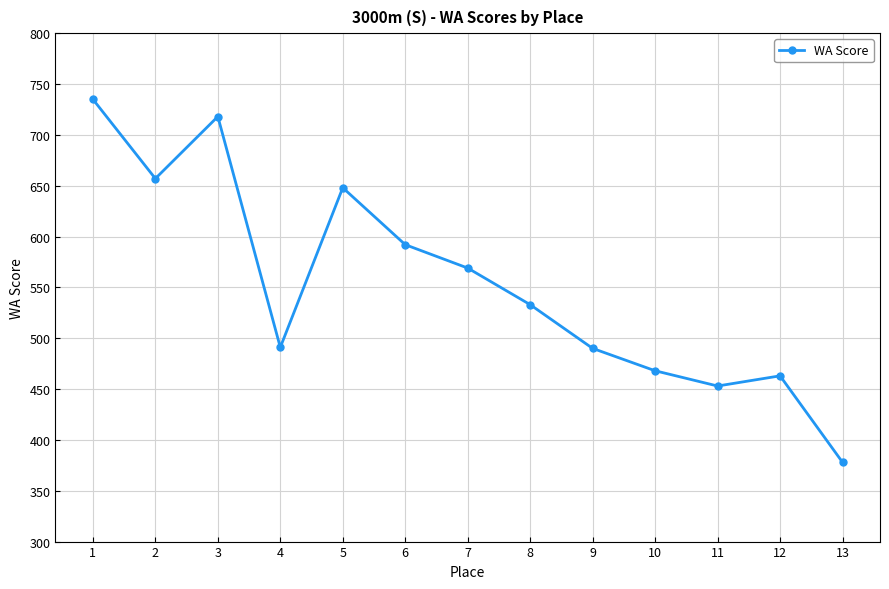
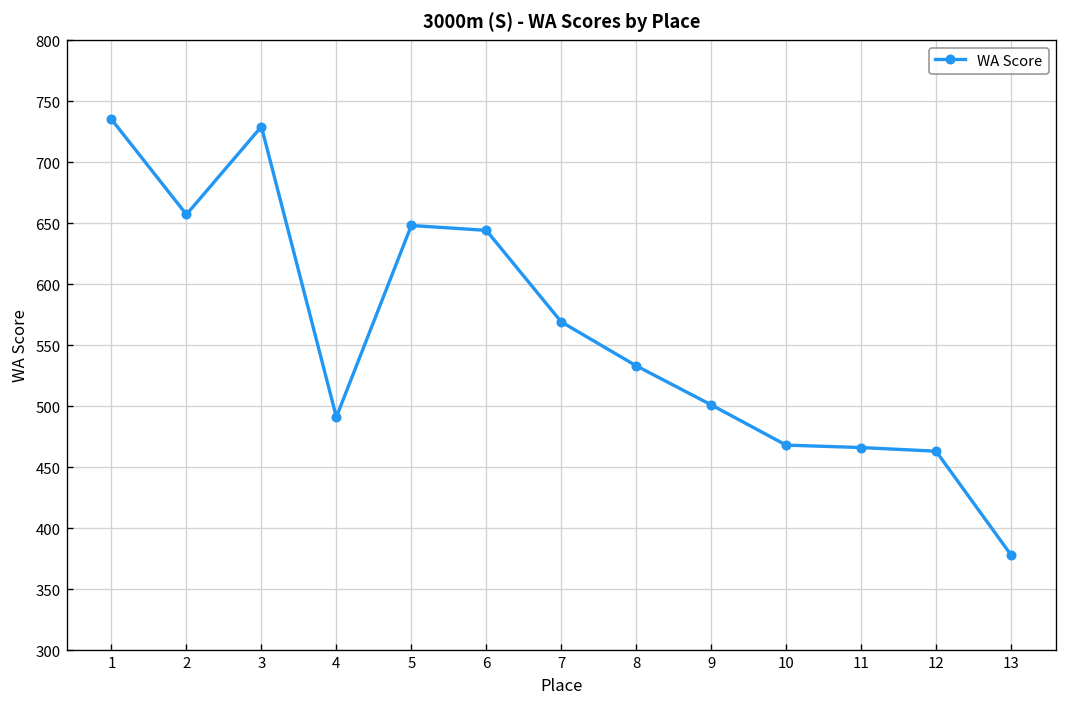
3: 718 -> 729
6: 592 -> 644
9: 490 -> 501
11: 453 -> 466
